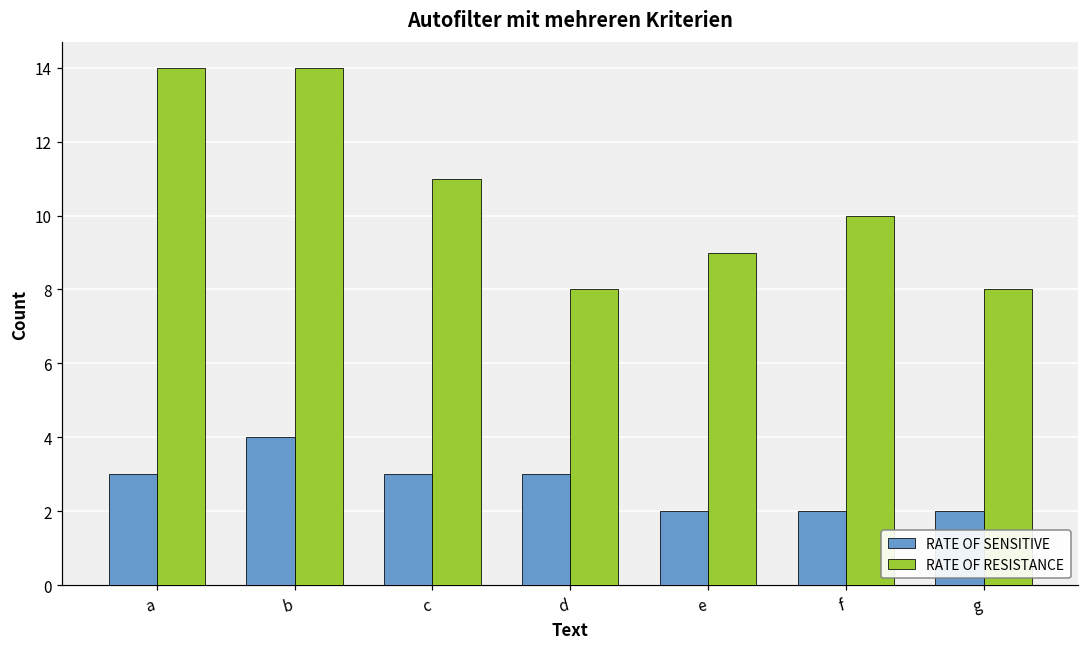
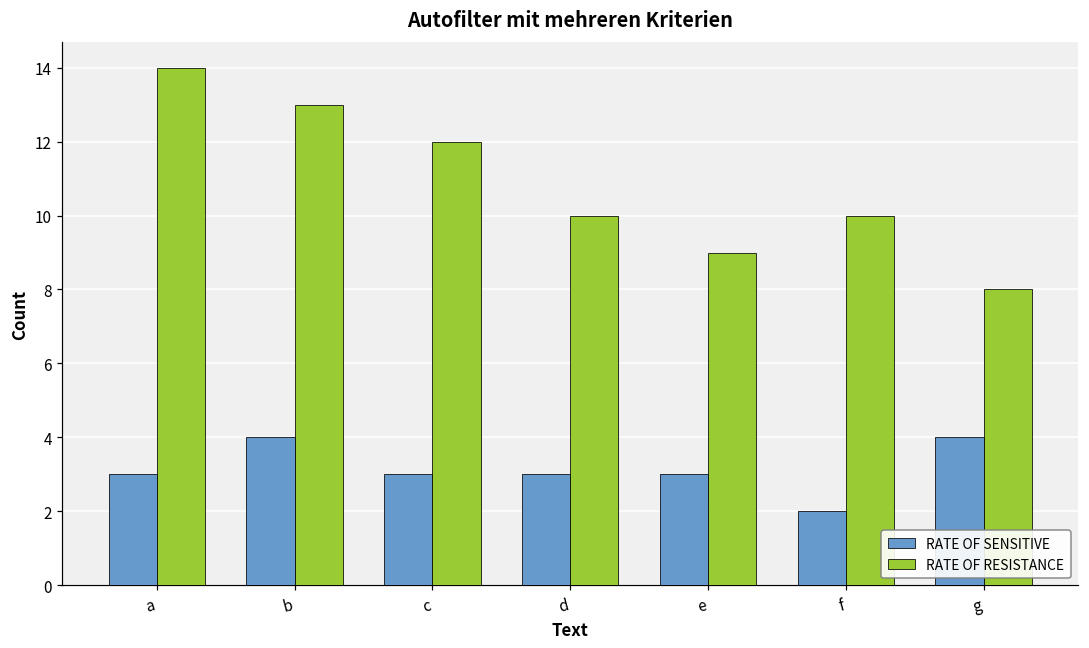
RATE OF RESISTANCE, b: 14 -> 13
RATE OF RESISTANCE, c: 11 -> 12
RATE OF RESISTANCE, d: 8 -> 10
RATE OF SENSITIVE, e: 2 -> 3
RATE OF SENSITIVE, g: 2 -> 4
